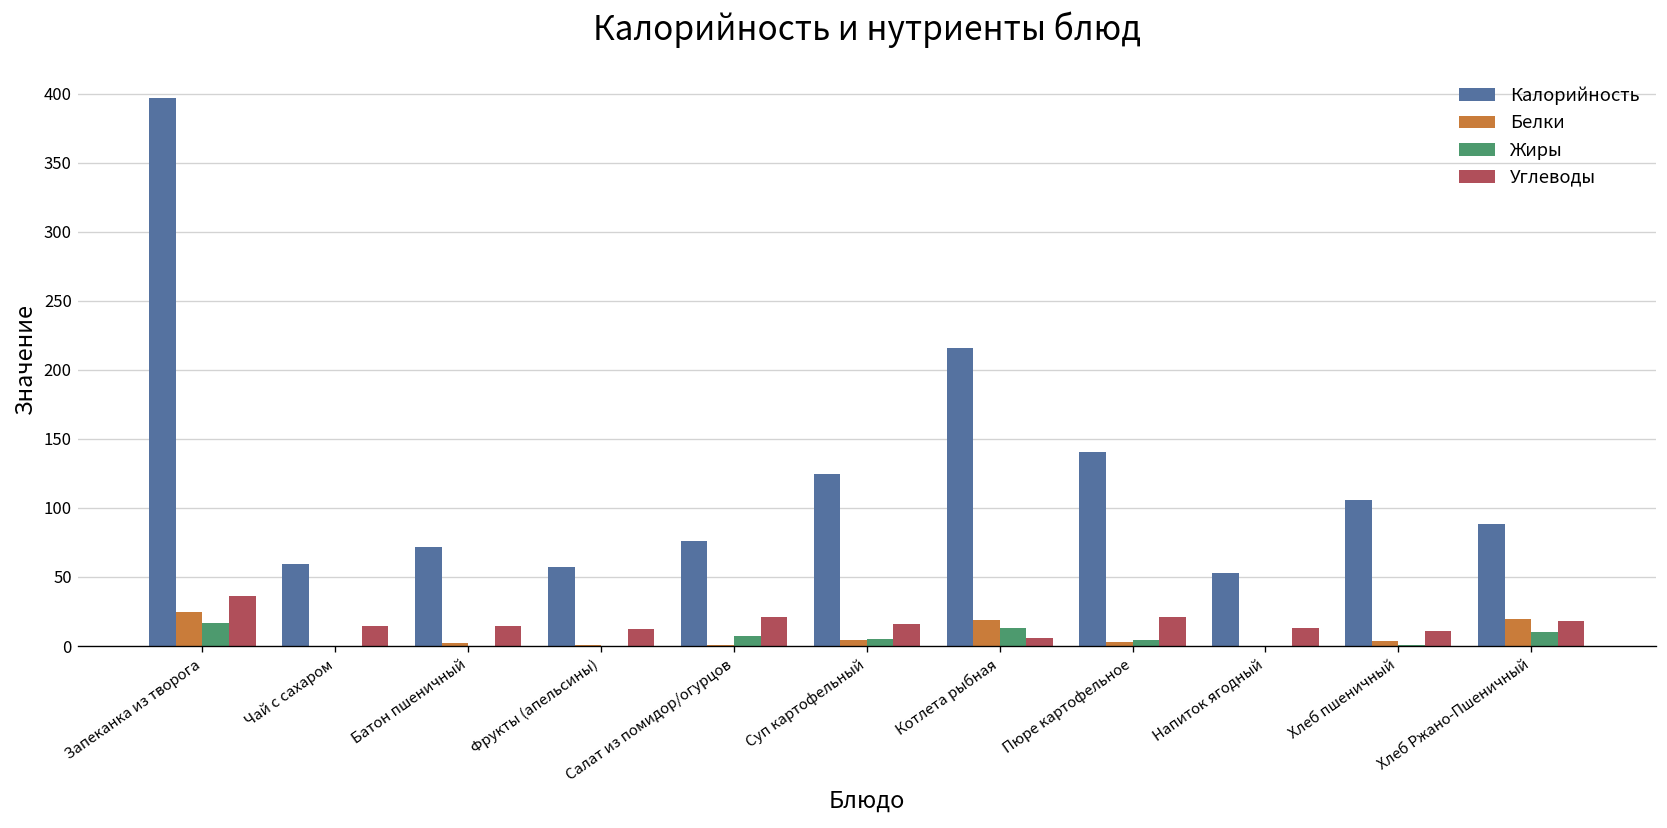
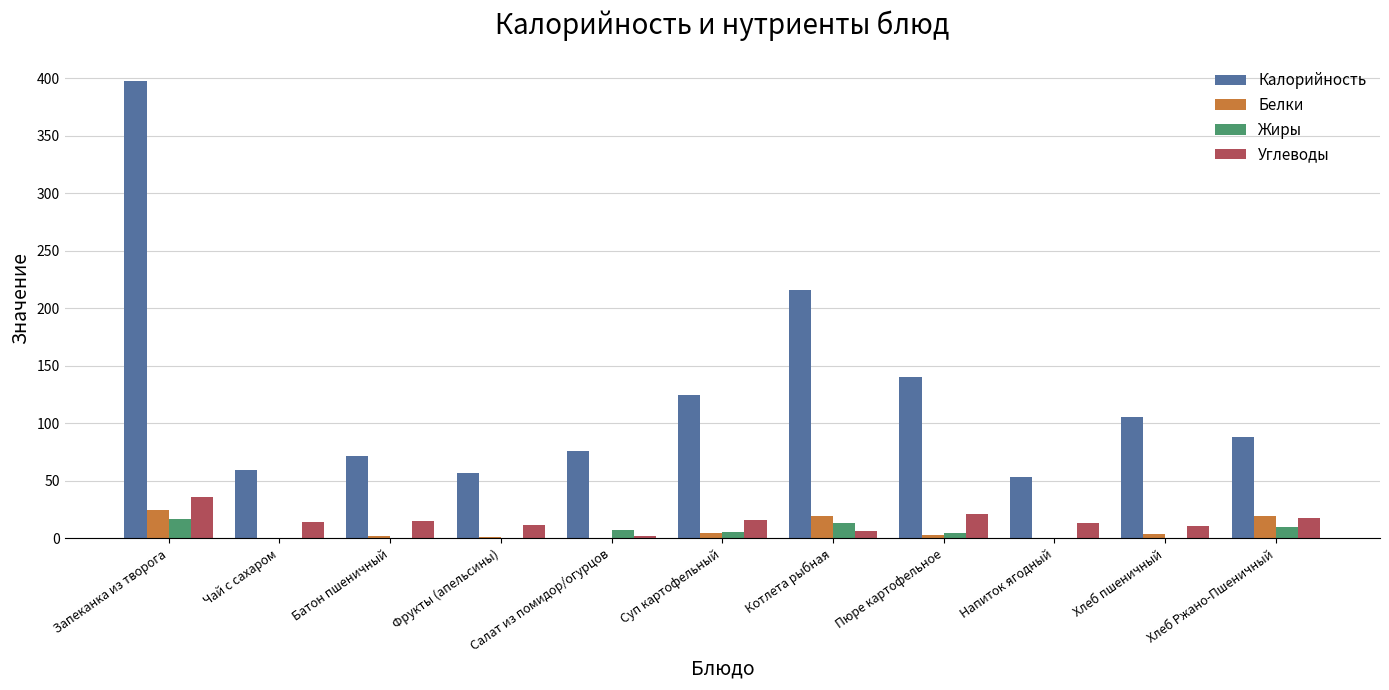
Углеводы, Салат из помидор/огурцов: 21 -> 2
